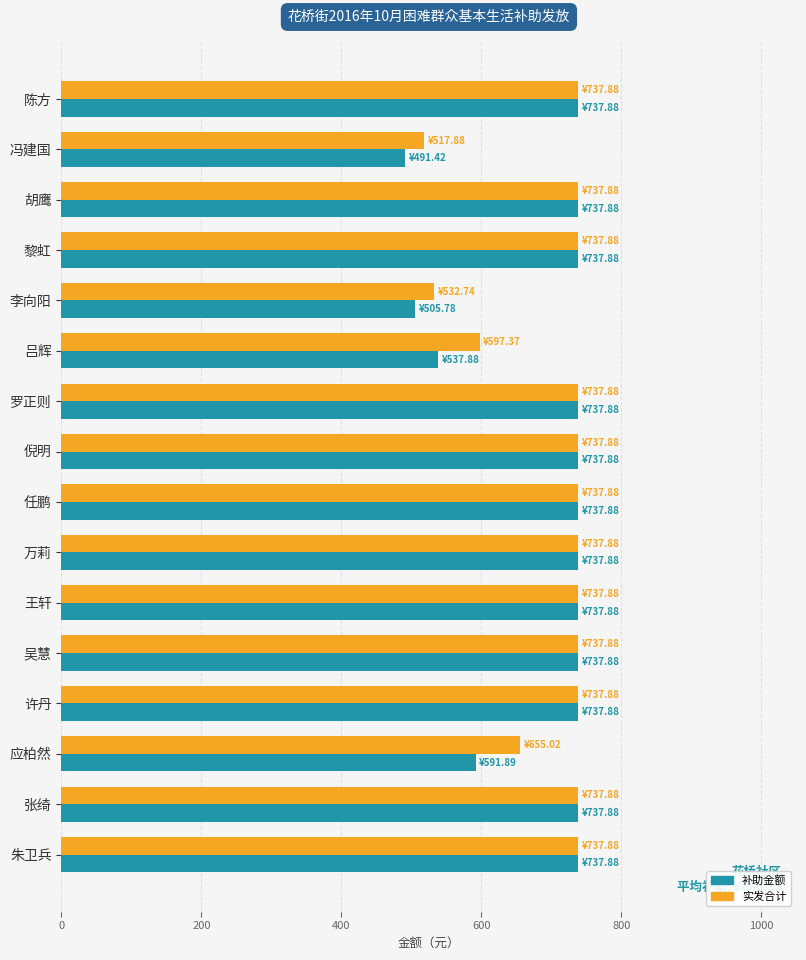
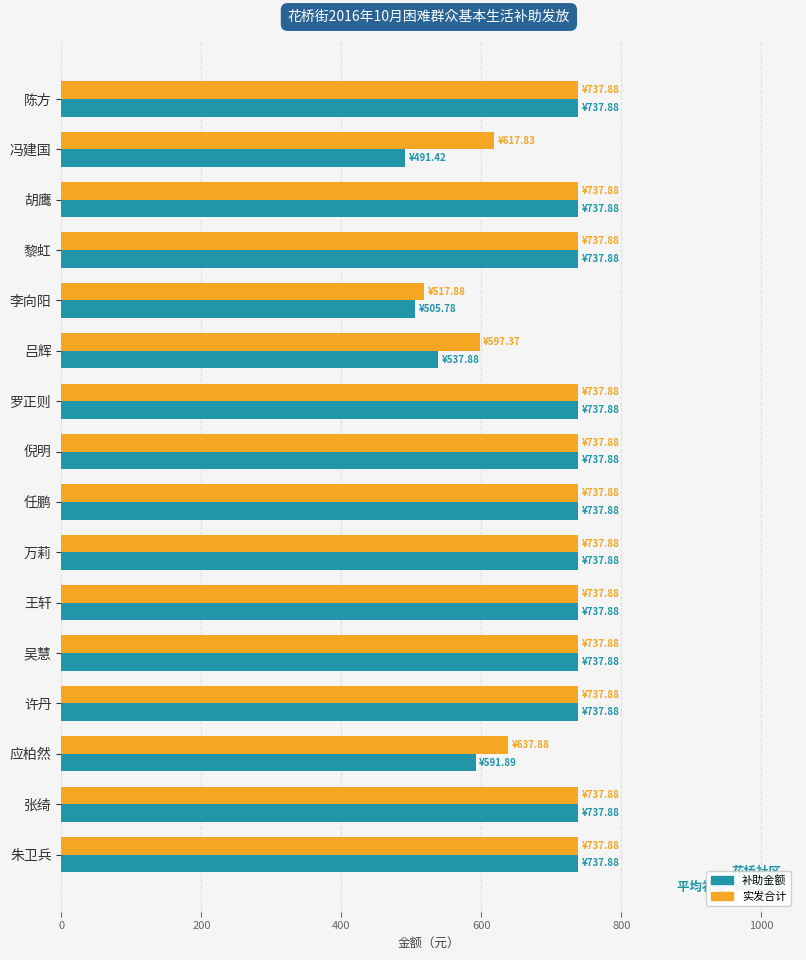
实发合计, 冯建国: ¥517.88 -> ¥617.83
实发合计, 李向阳: ¥532.74 -> ¥517.88
实发合计, 应柏然: ¥655.02 -> ¥637.88
